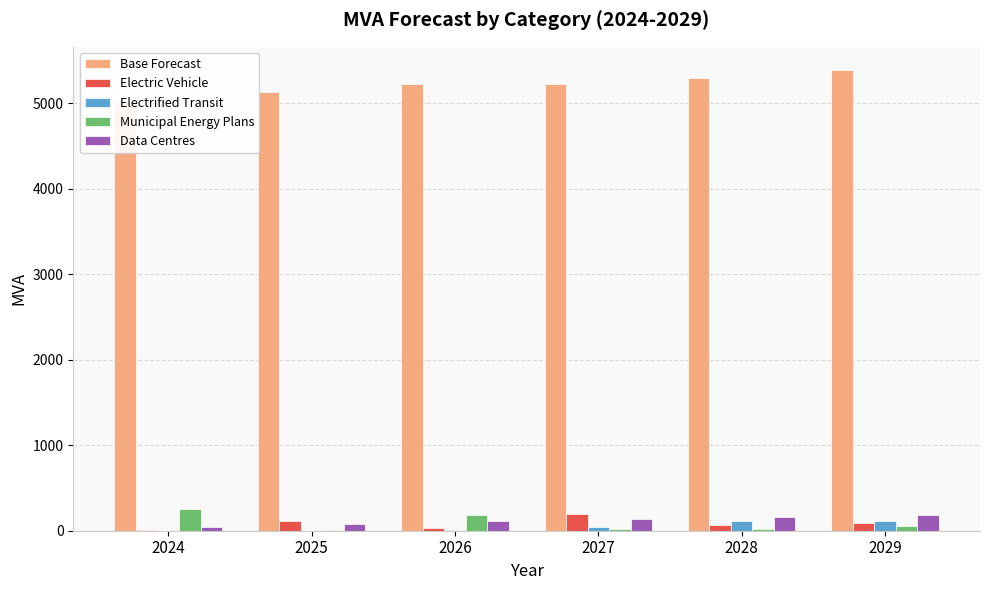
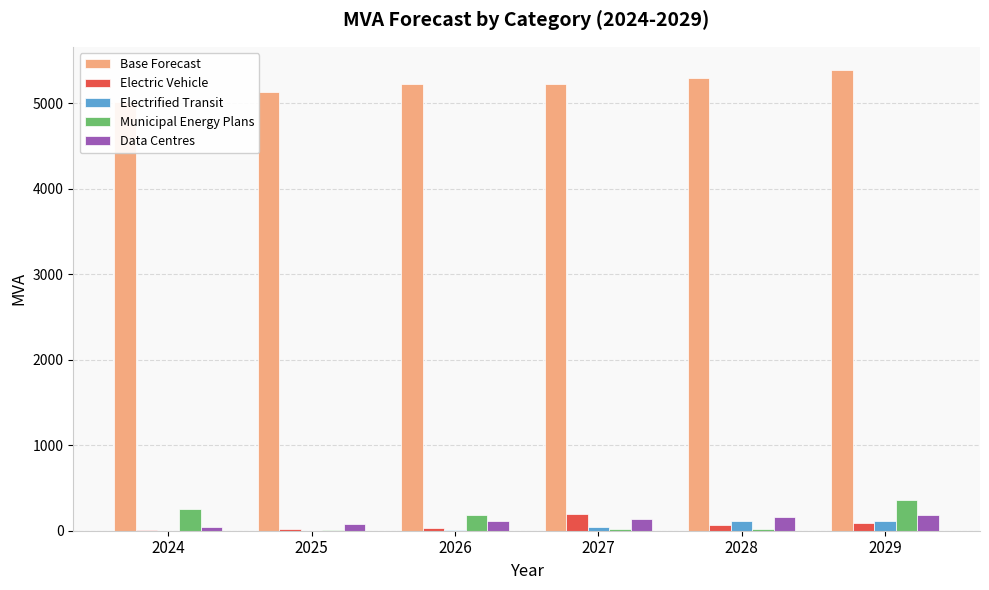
Electric Vehicle, 2025: 100 -> 0
Municipal Energy Plans, 2029: 100 -> 400
